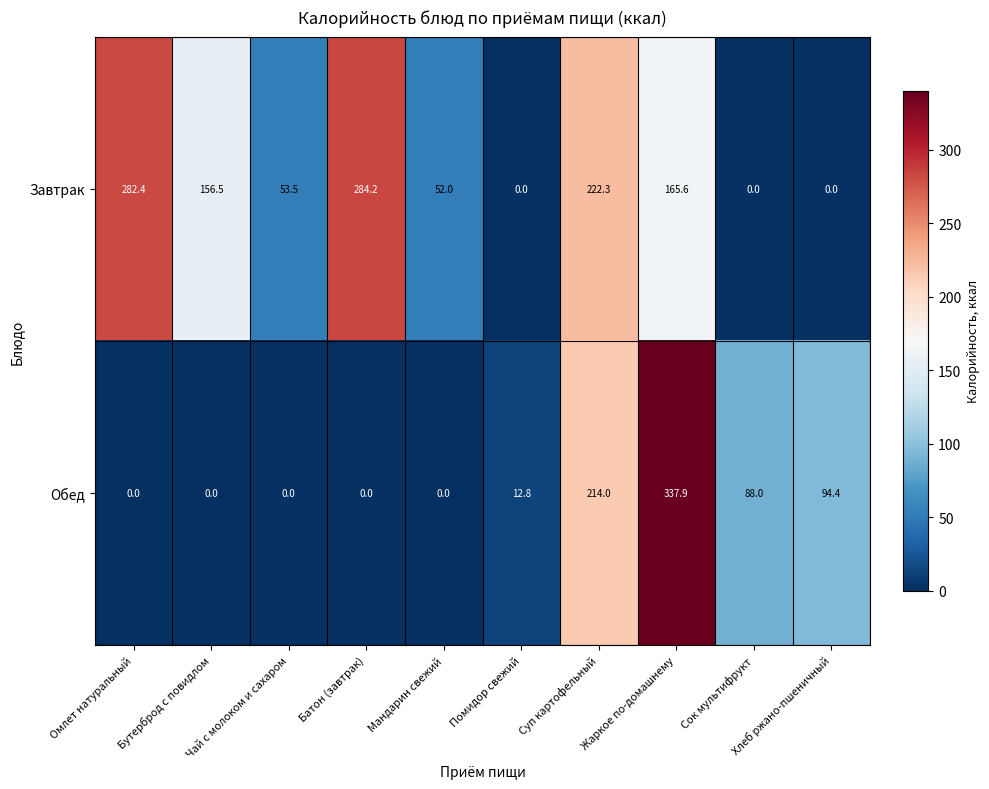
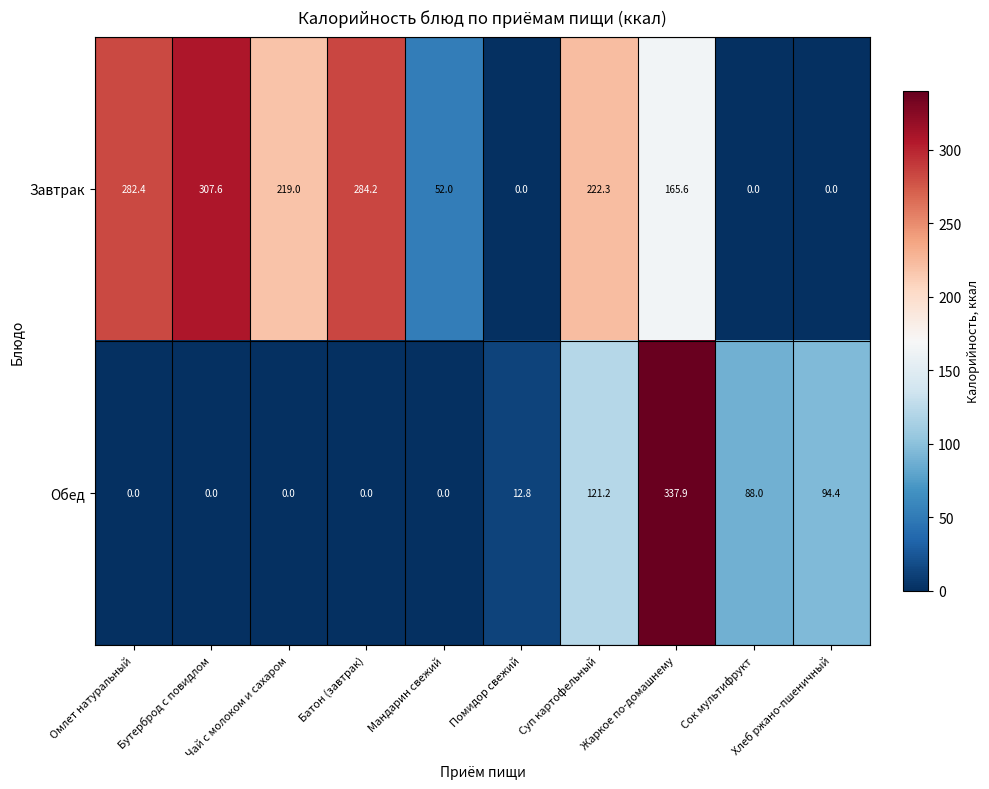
Завтрак, Бутерброд с повидлом: 156.5 -> 307.6
Завтрак, Чай с молоком и сахаром: 53.5 -> 219.0
Обед, Суп картофельный: 214.0 -> 121.2
